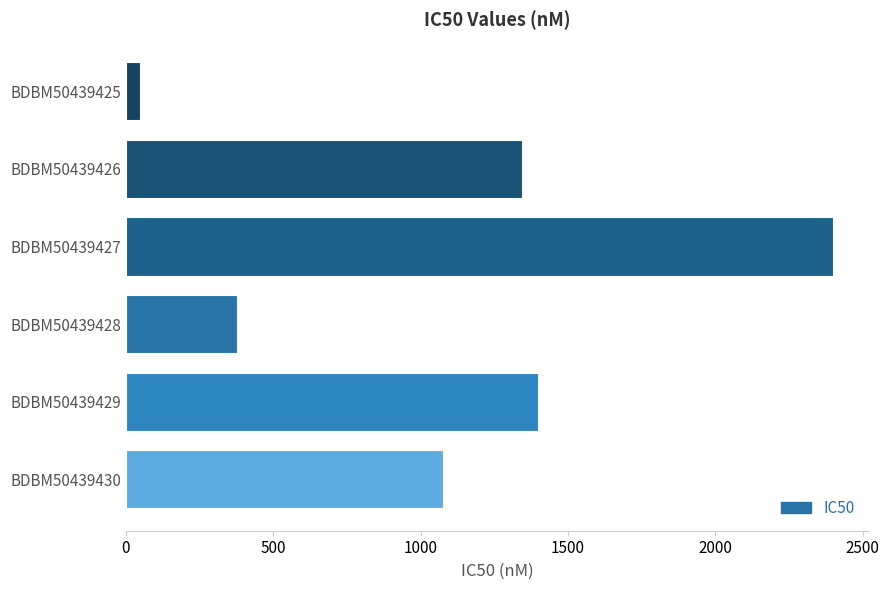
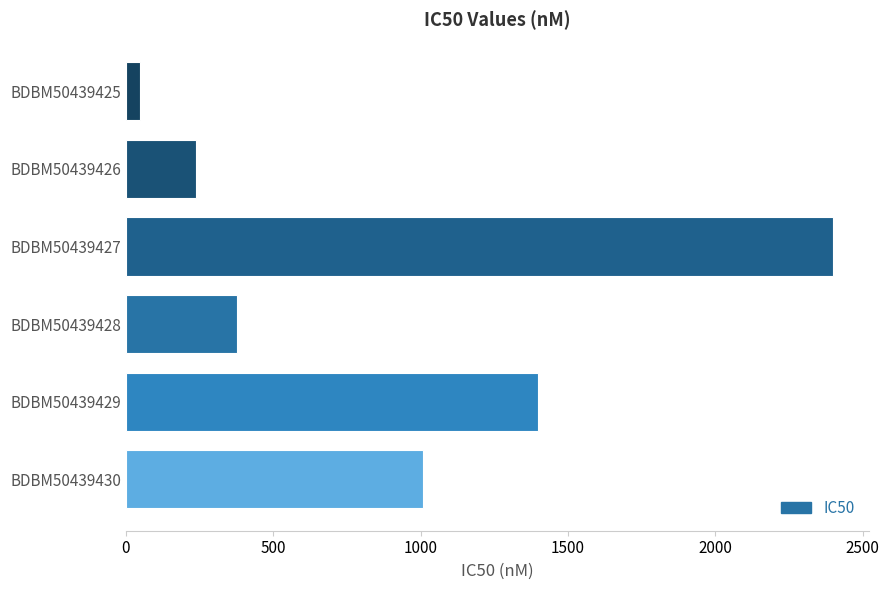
BDBM50439426: 1350 -> 240
BDBM50439430: 1080 -> 1010
